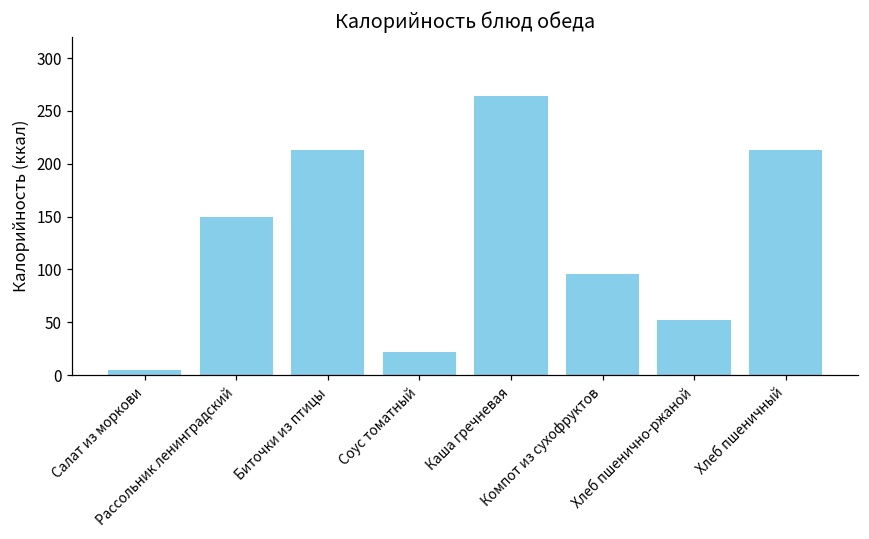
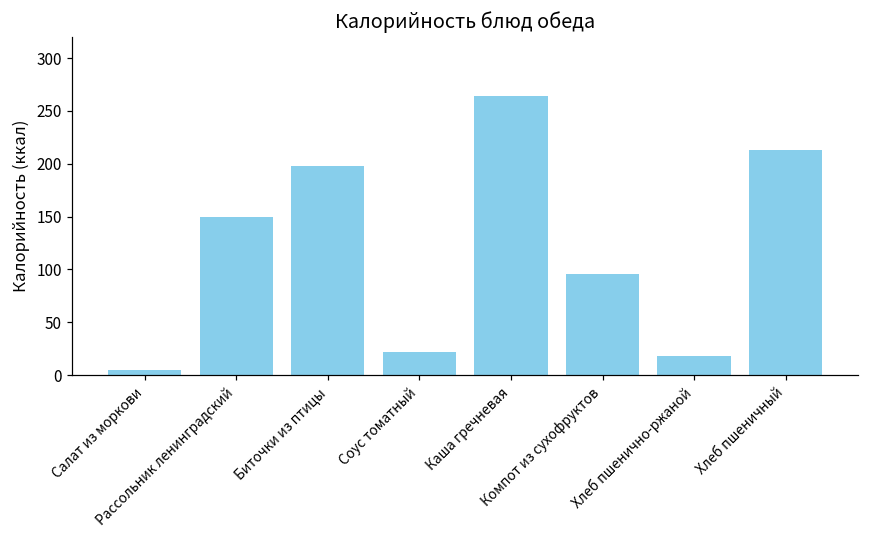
Биточки из птицы: 210 -> 200
Хлеб пшенично-ржаной: 50 -> 20
